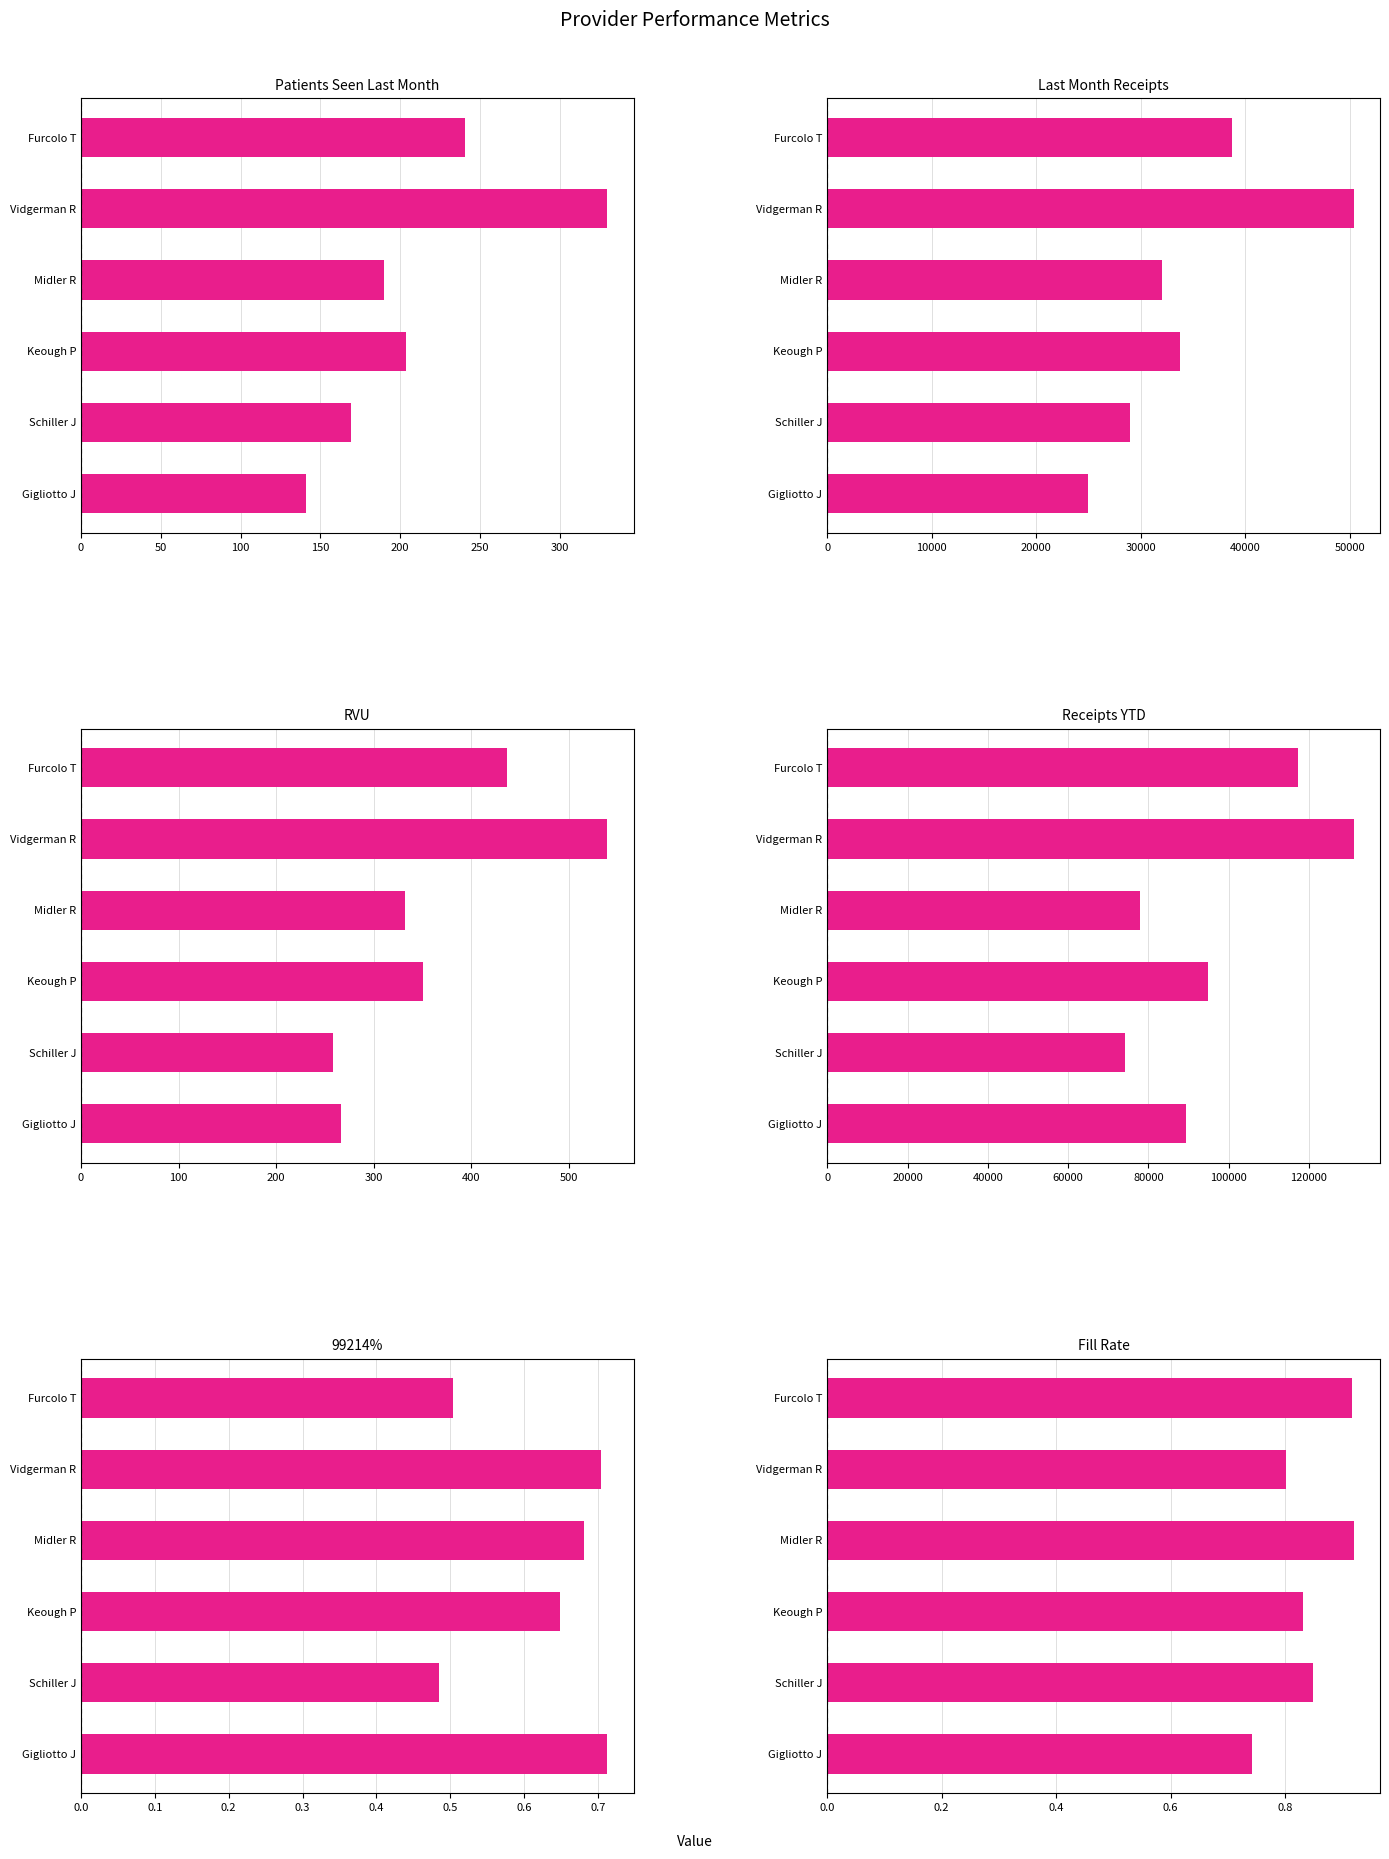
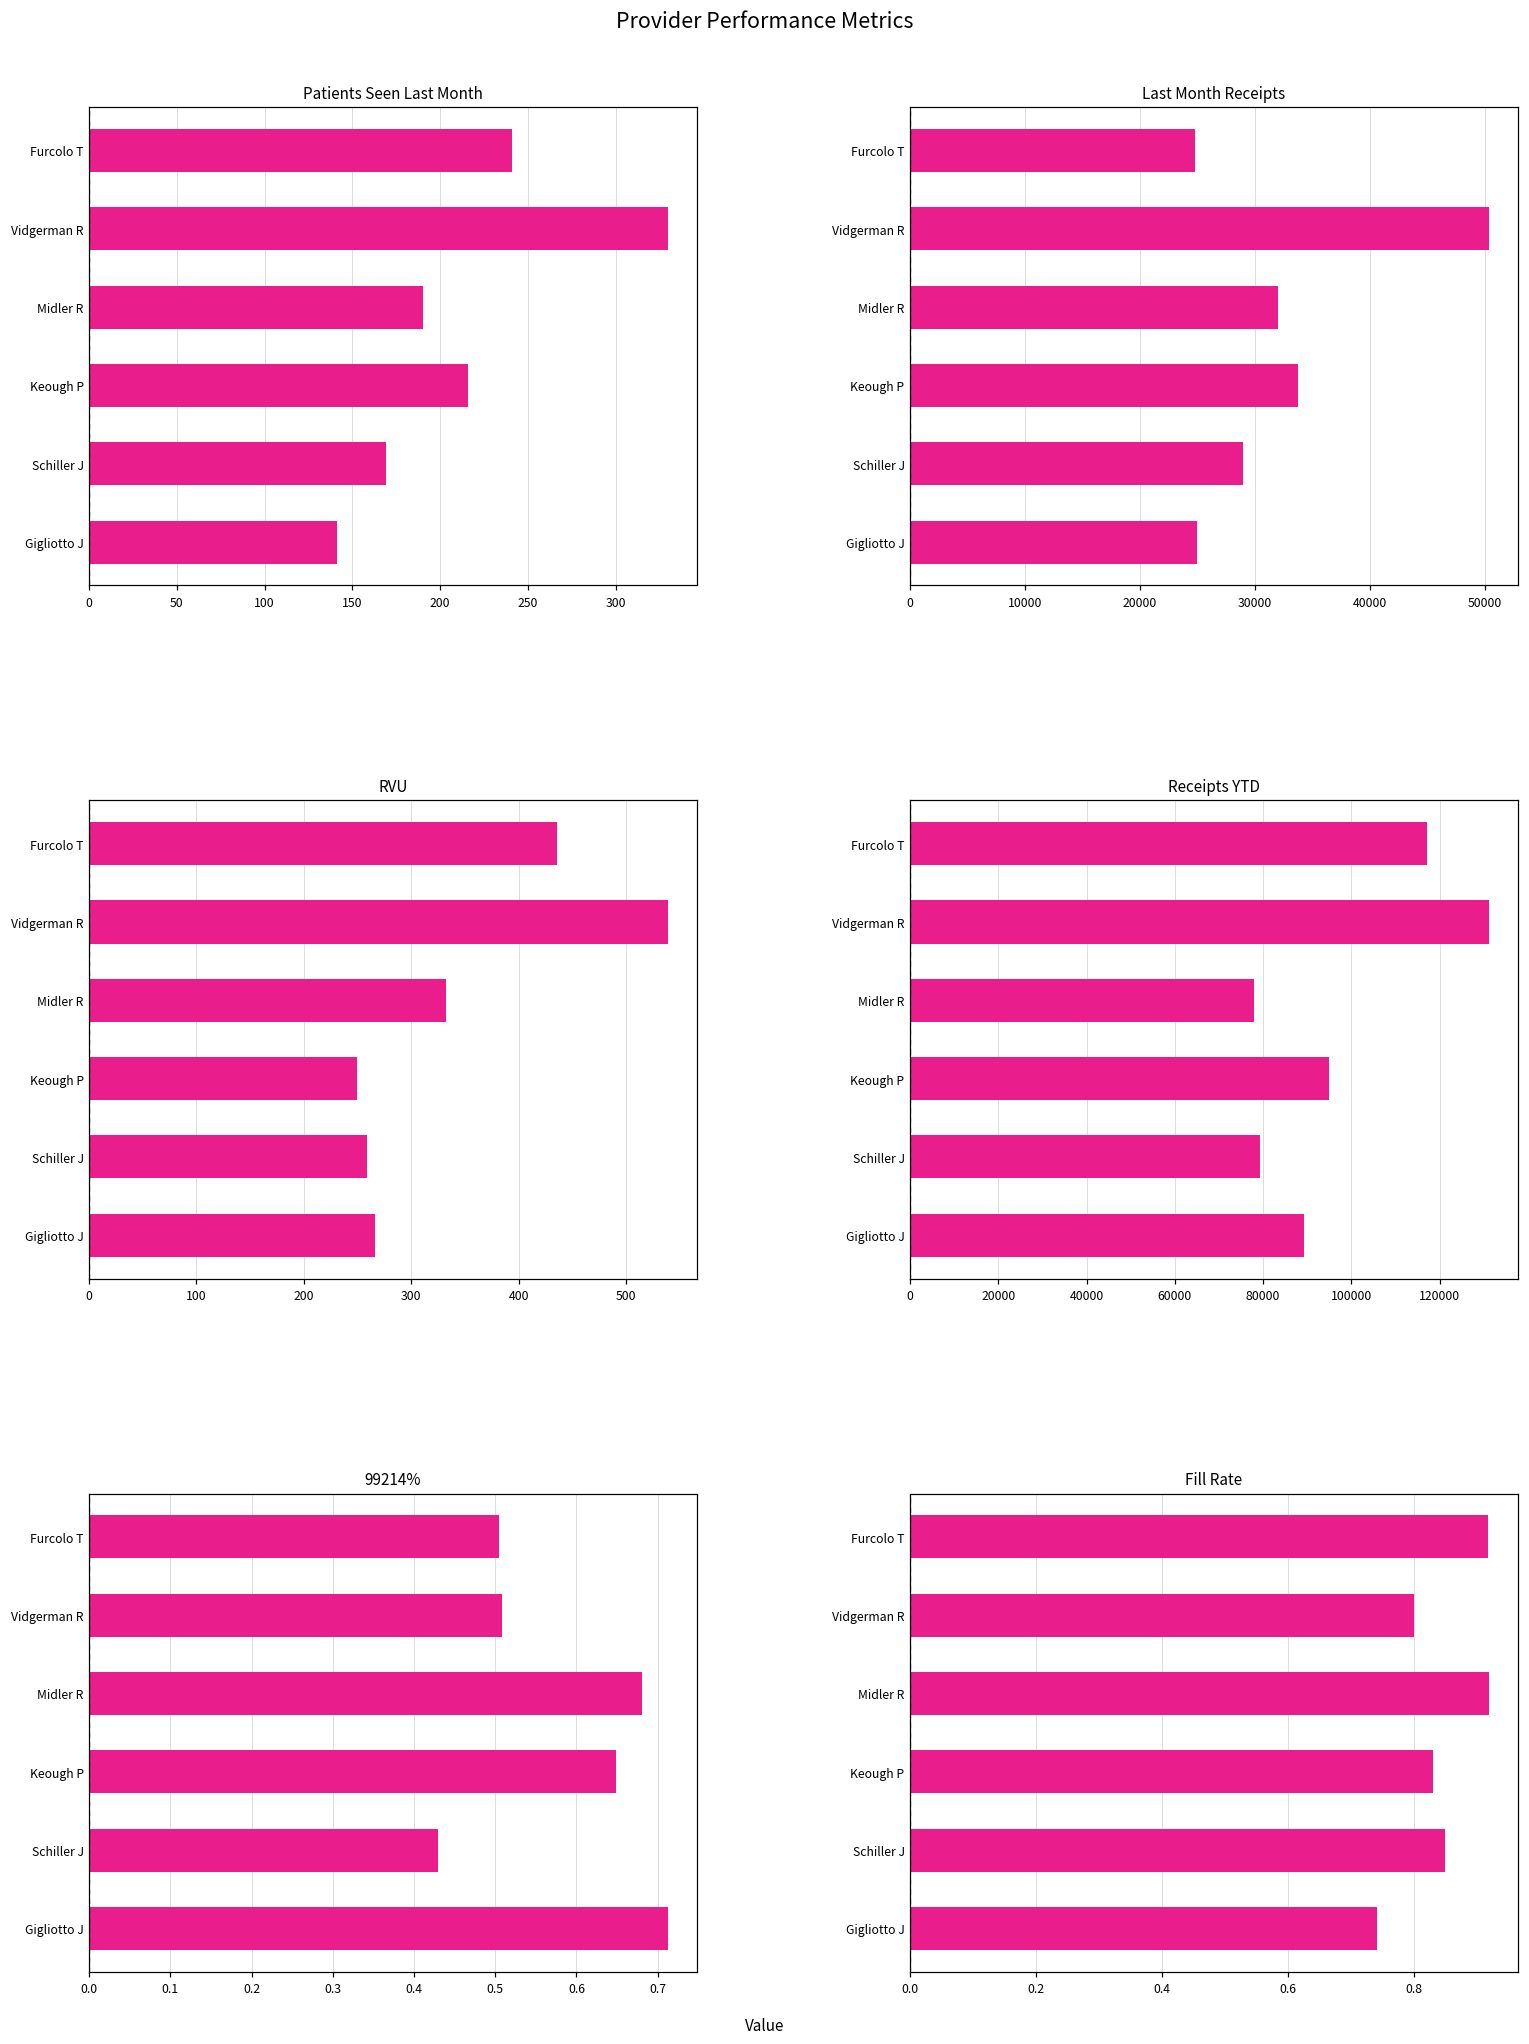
Patients Seen Last Month, Keough P: 204 -> 216
Last Month Receipts, Furcolo T: 38700 -> 24800
RVU, Keough P: 350 -> 250
Receipts YTD, Schiller J: 74000 -> 79000
99214%, Vidgerman R: 0.70 -> 0.51
99214%, Schiller J: 0.48 -> 0.43
